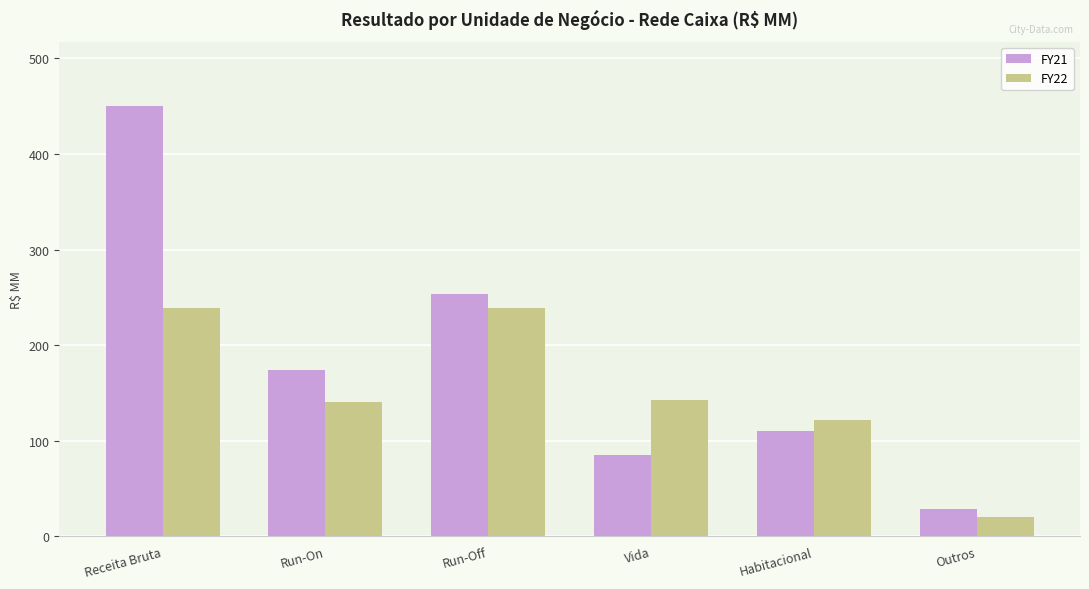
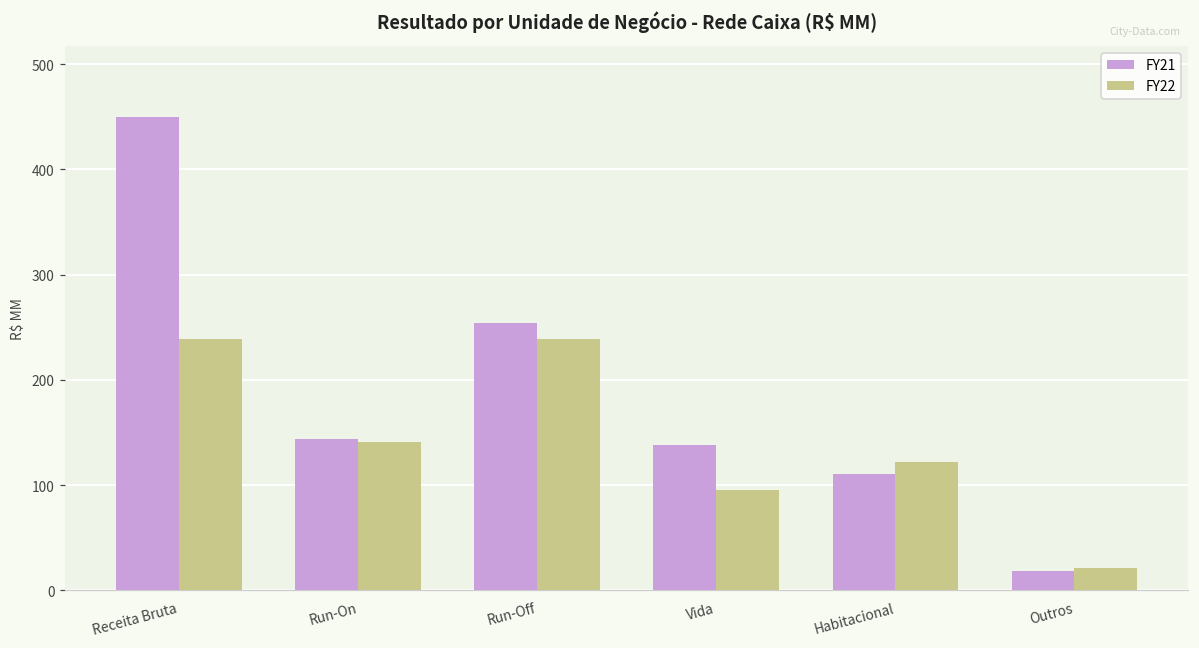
FY21, Run-On: 170 -> 140
FY21, Vida: 80 -> 140
FY22, Vida: 140 -> 100
FY21, Outros: 30 -> 20
